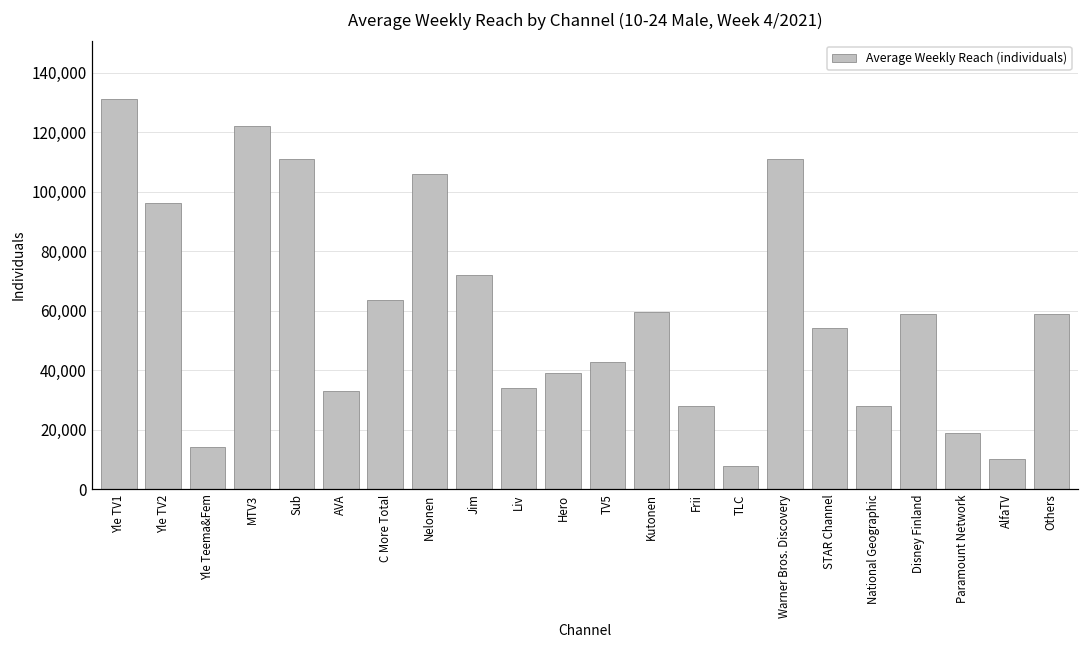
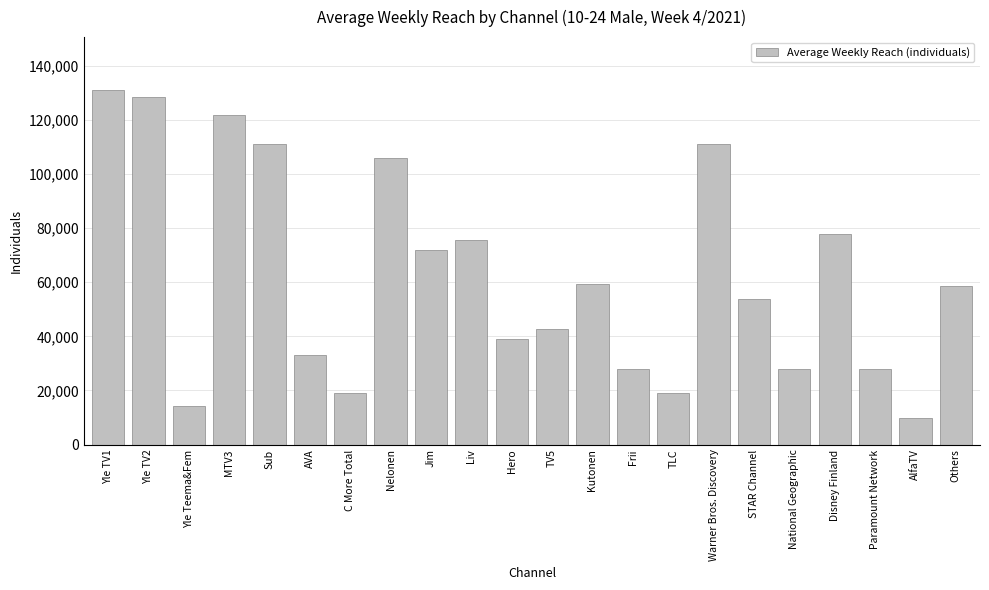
Yle TV2: 96,000 -> 129,000
C More Total: 63,000 -> 19,000
Liv: 34,000 -> 76,000
TLC: 8,000 -> 19,000
Disney Finland: 59,000 -> 78,000
Paramount Network: 19,000 -> 28,000
